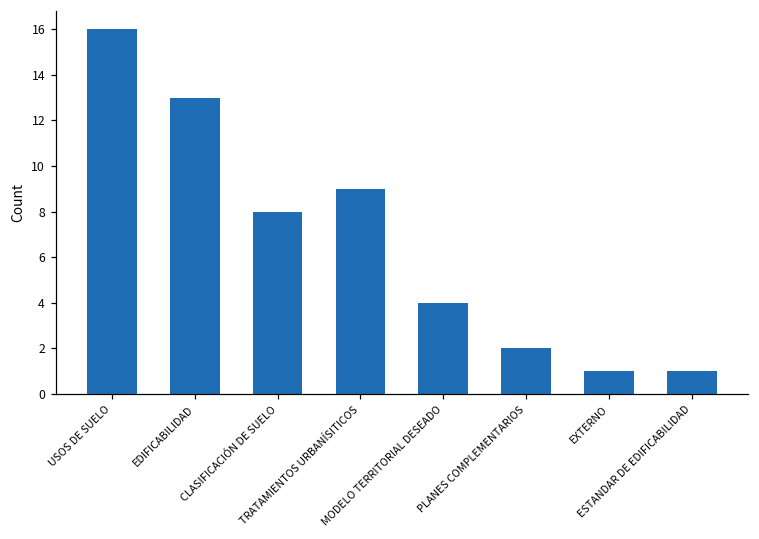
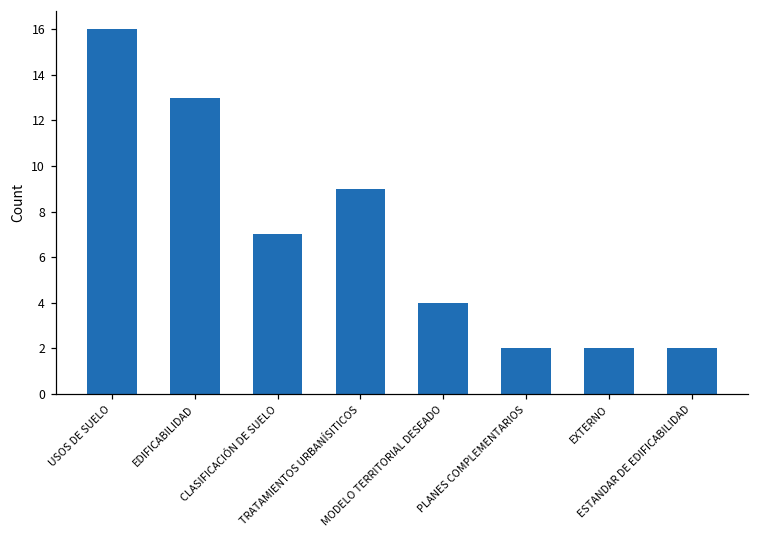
CLASIFICACIÓN DE SUELO: 8 -> 7
EXTERNO: 1 -> 2
ESTANDAR DE EDIFICABILIDAD: 1 -> 2
